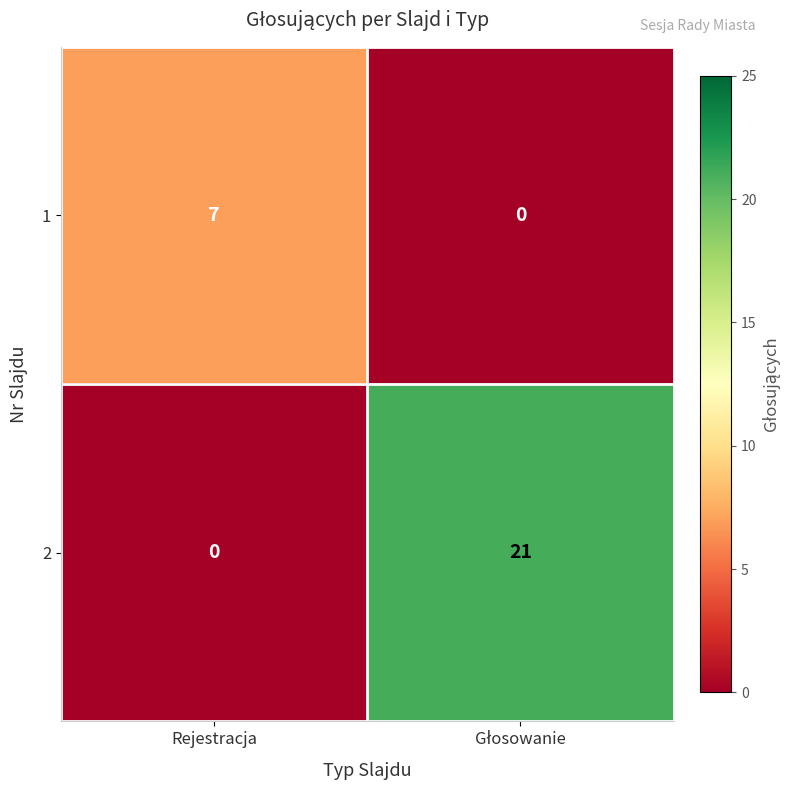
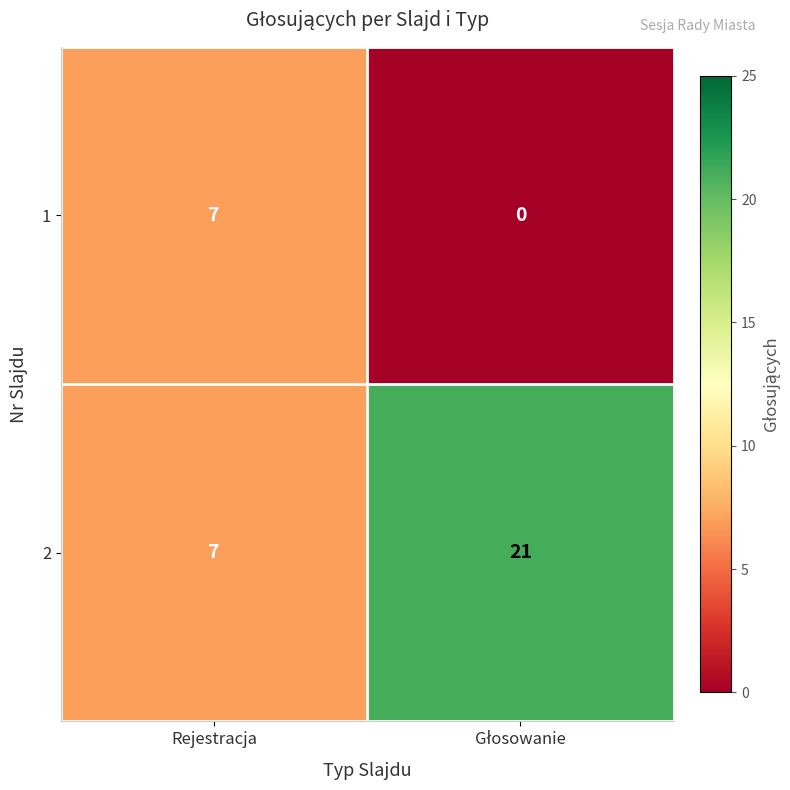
2, Rejestracja: 0 -> 7
